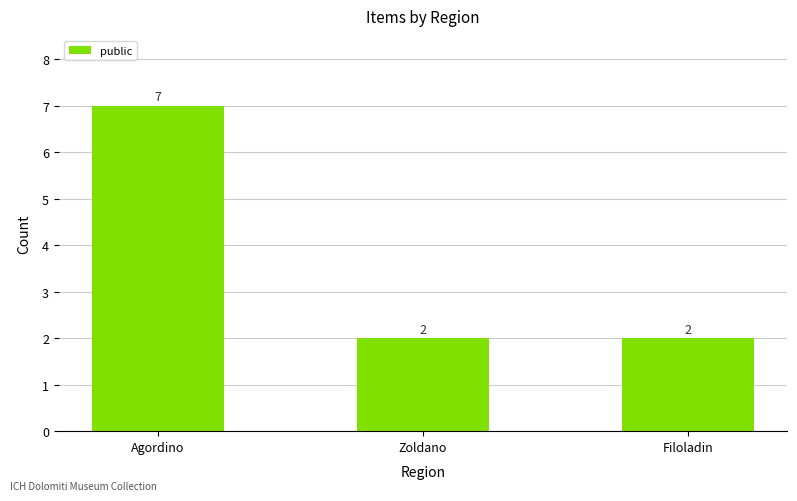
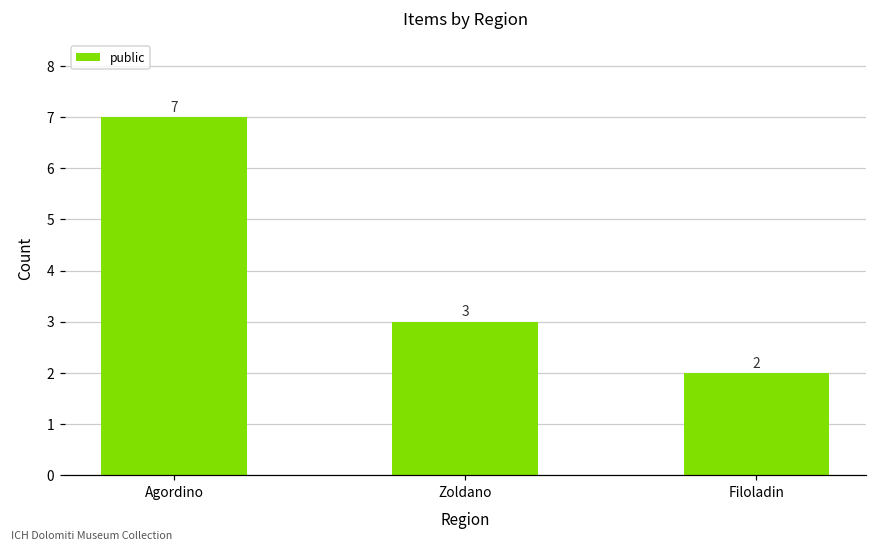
Zoldano: 2 -> 3
